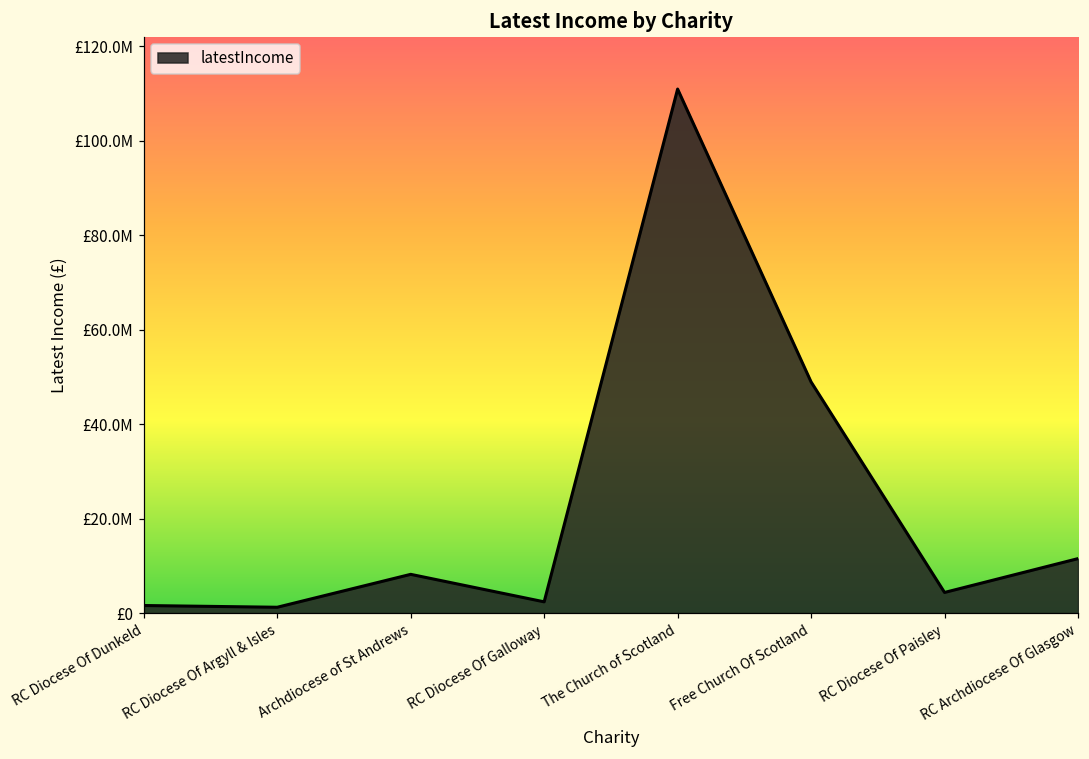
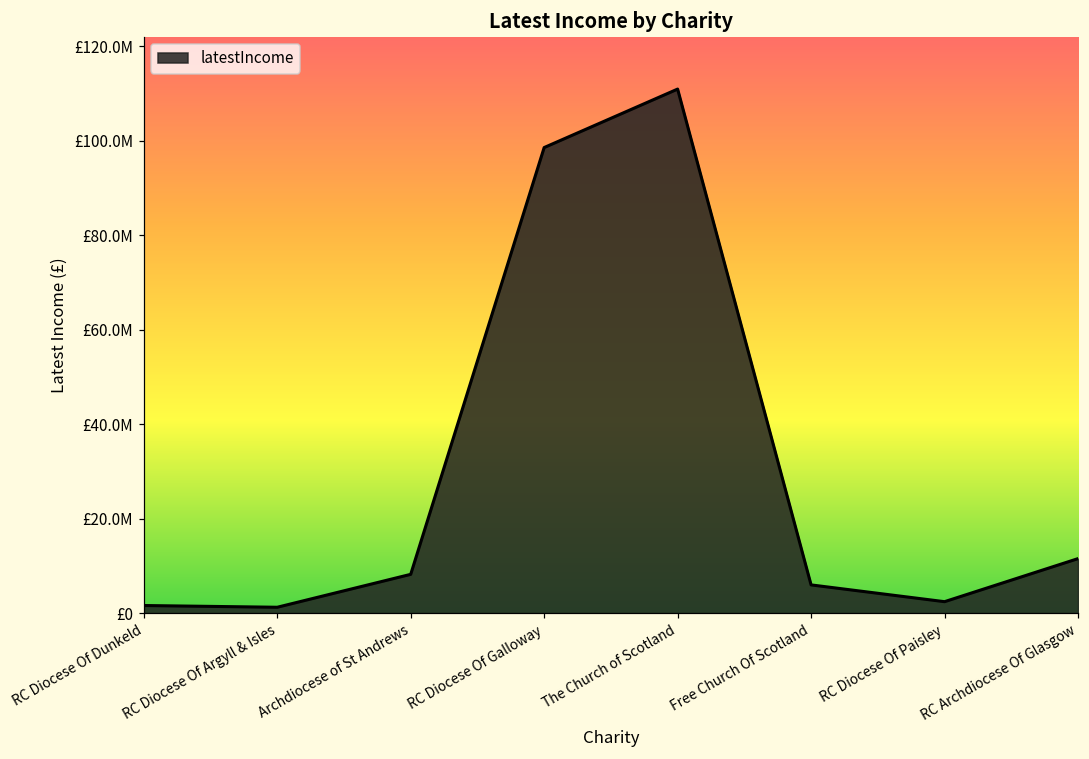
RC Diocese Of Galloway: £2000000 -> £99000000
Free Church Of Scotland: £49000000 -> £6000000
RC Diocese Of Paisley: £4000000 -> £2000000
